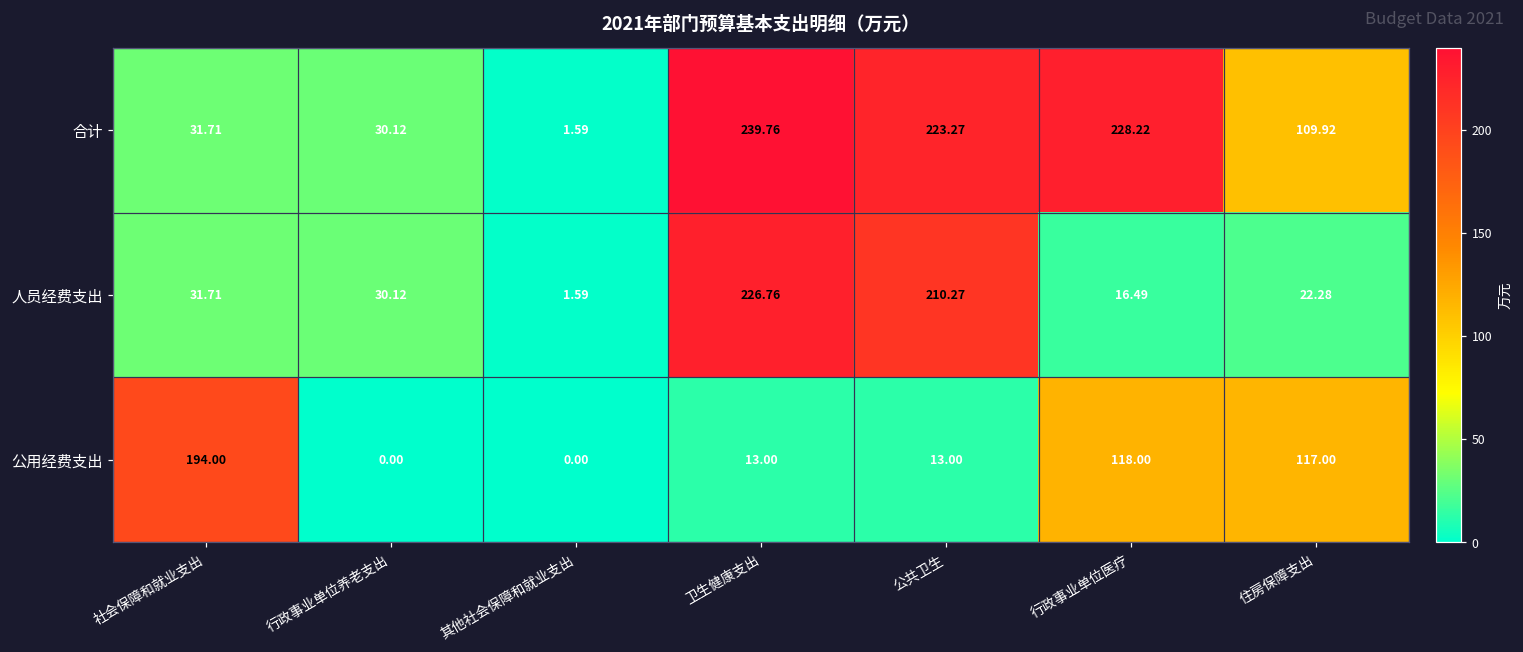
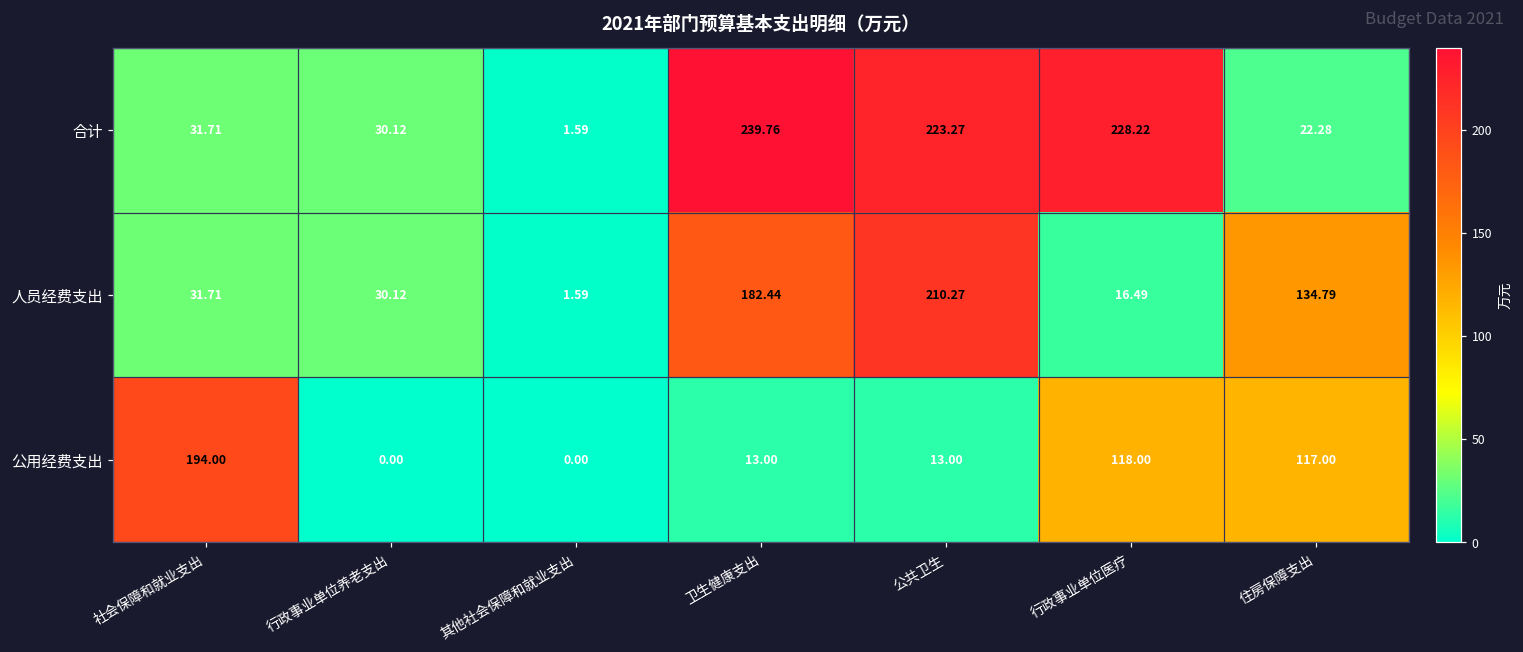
合计, 住房保障支出: 109.92 -> 22.28
人员经费支出, 卫生健康支出: 226.76 -> 182.44
人员经费支出, 住房保障支出: 22.28 -> 134.79
